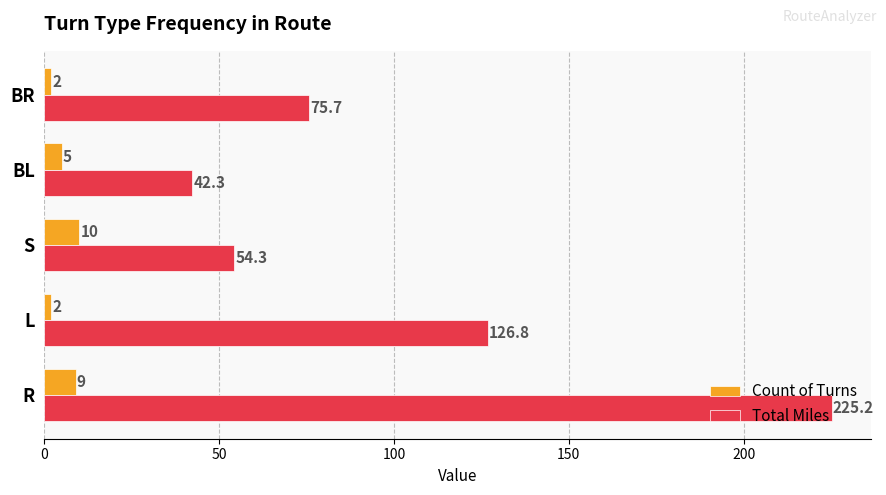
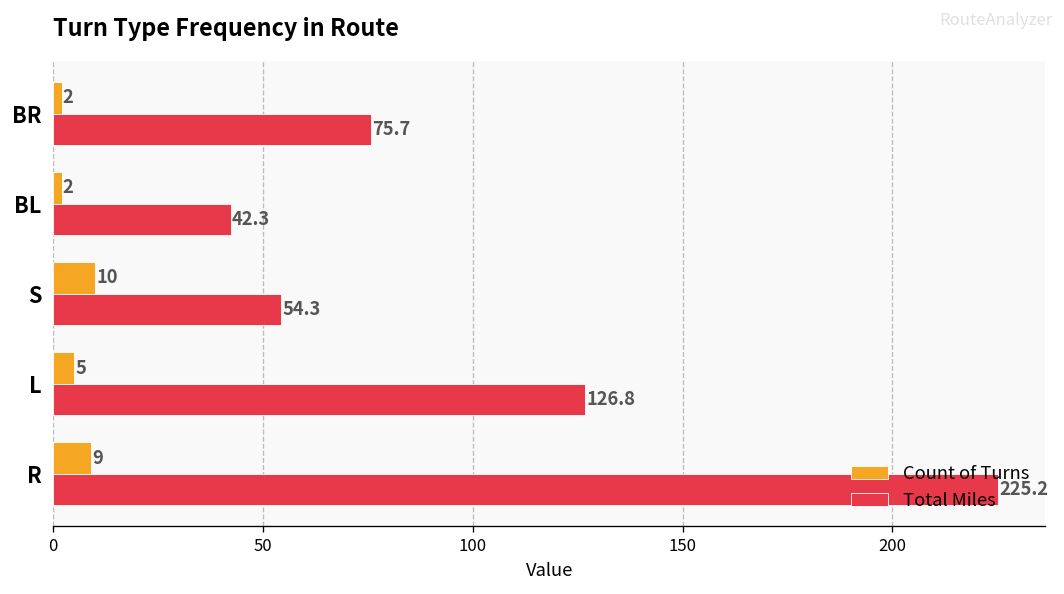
Count of Turns, BL: 5 -> 2
Count of Turns, L: 2 -> 5
